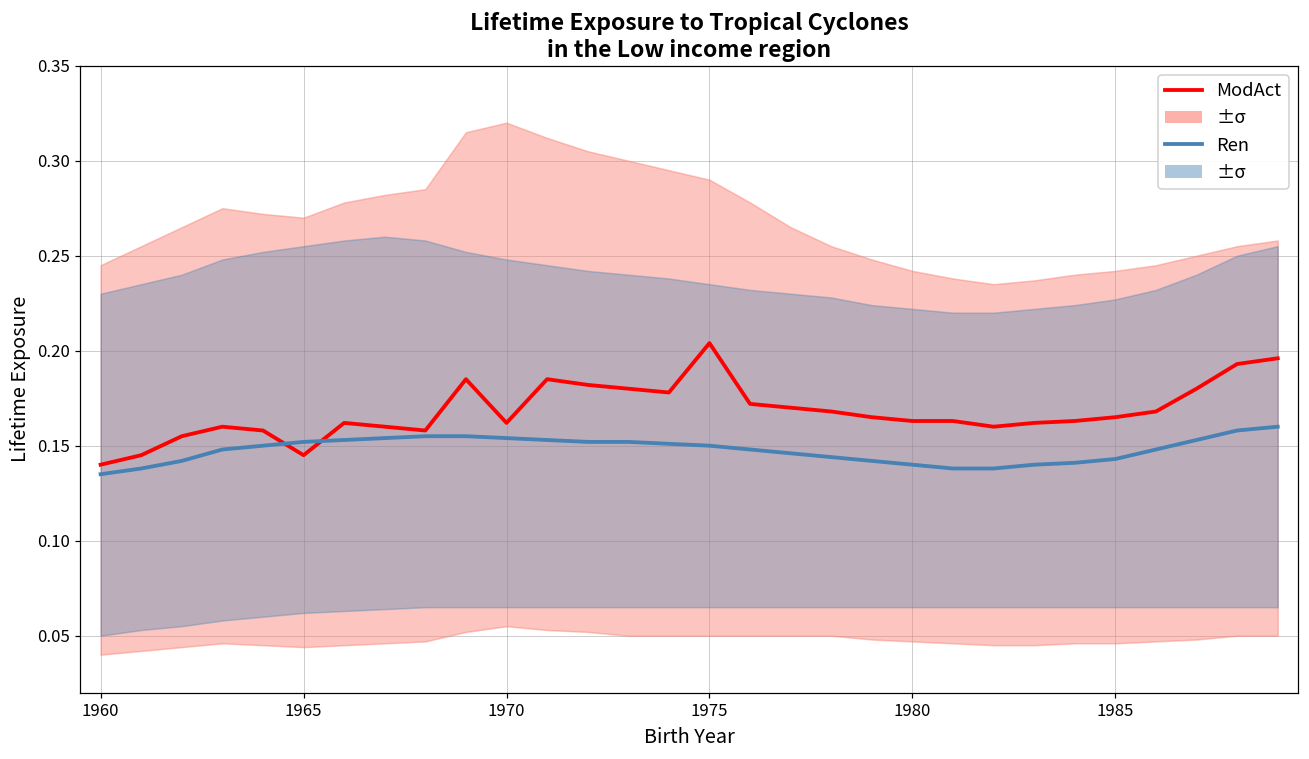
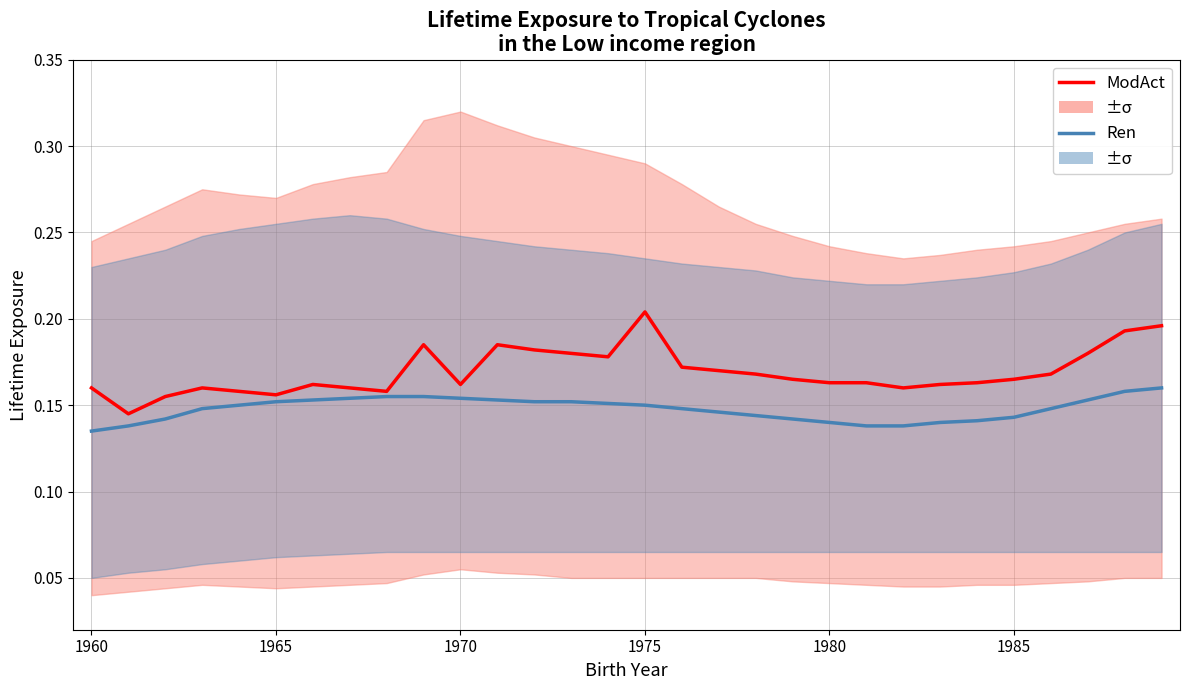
ModAct, 1960: 0.14 -> 0.16
ModAct, 1965: 0.145 -> 0.156
